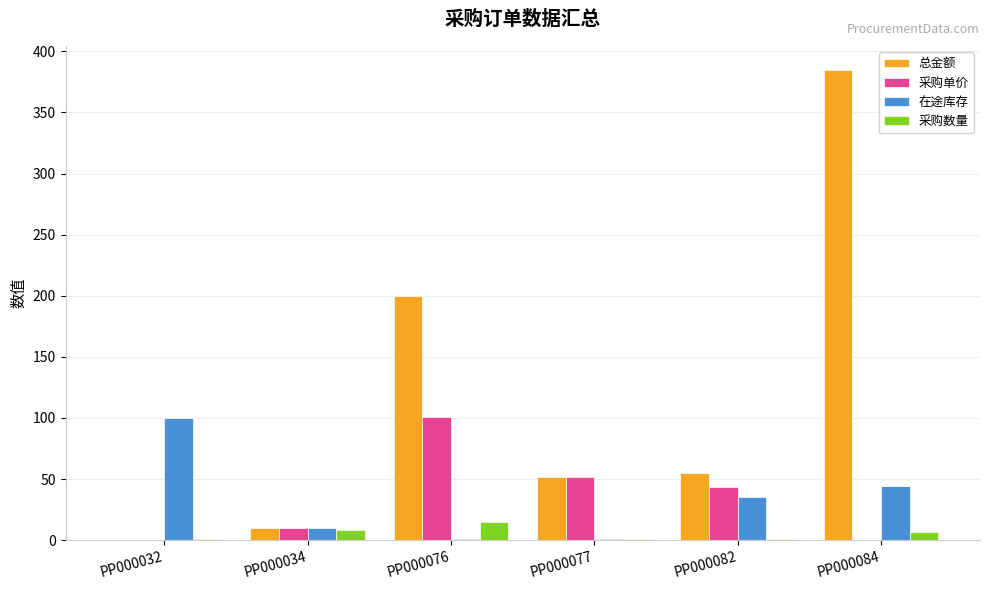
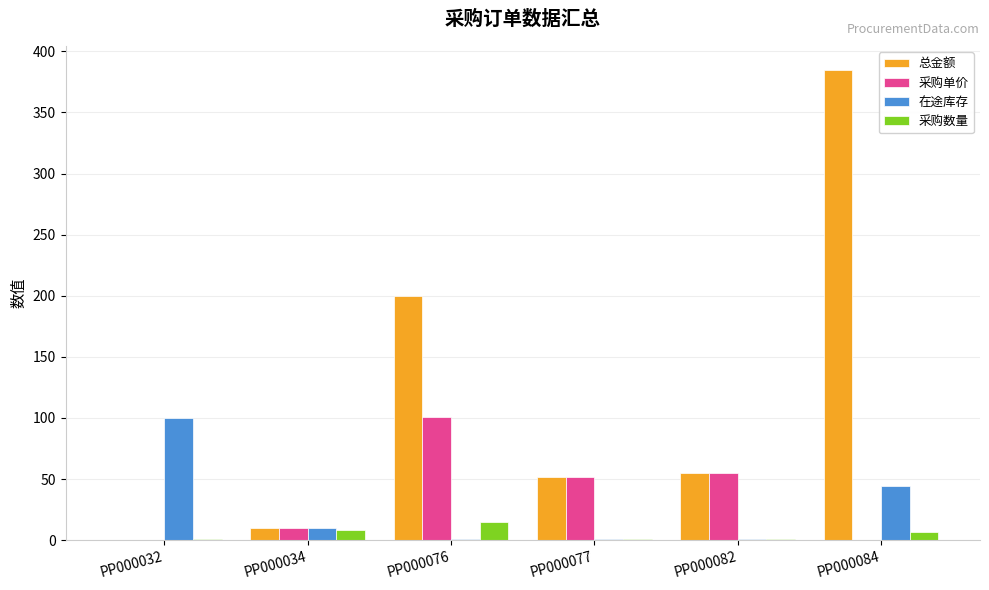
采购单价, PP000082: 43 -> 55
在途库存, PP000082: 35 -> 1
